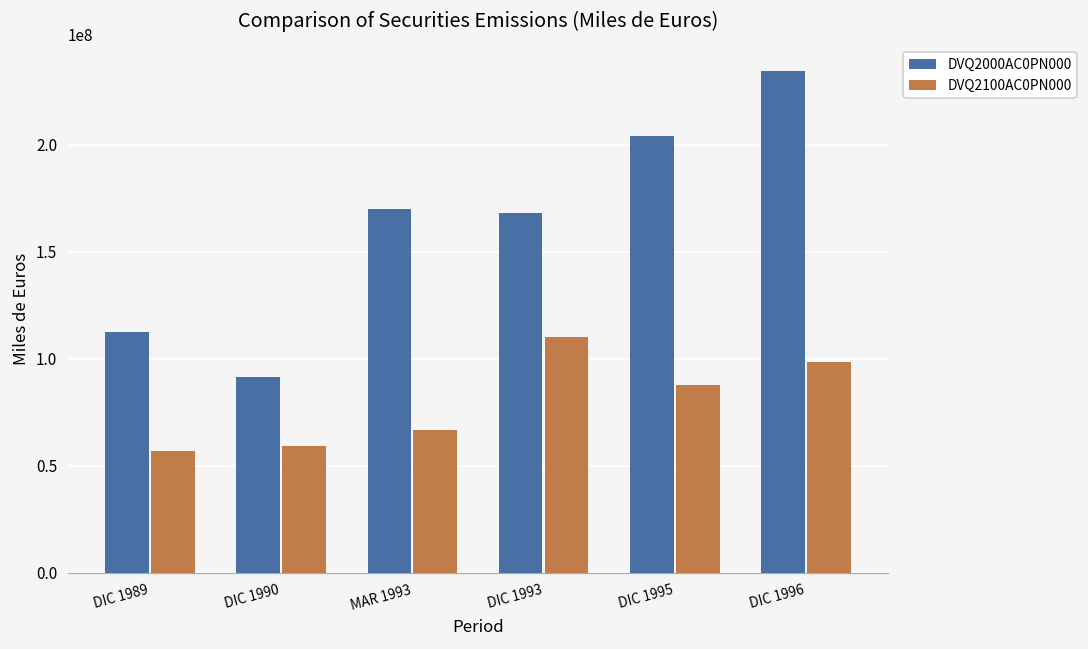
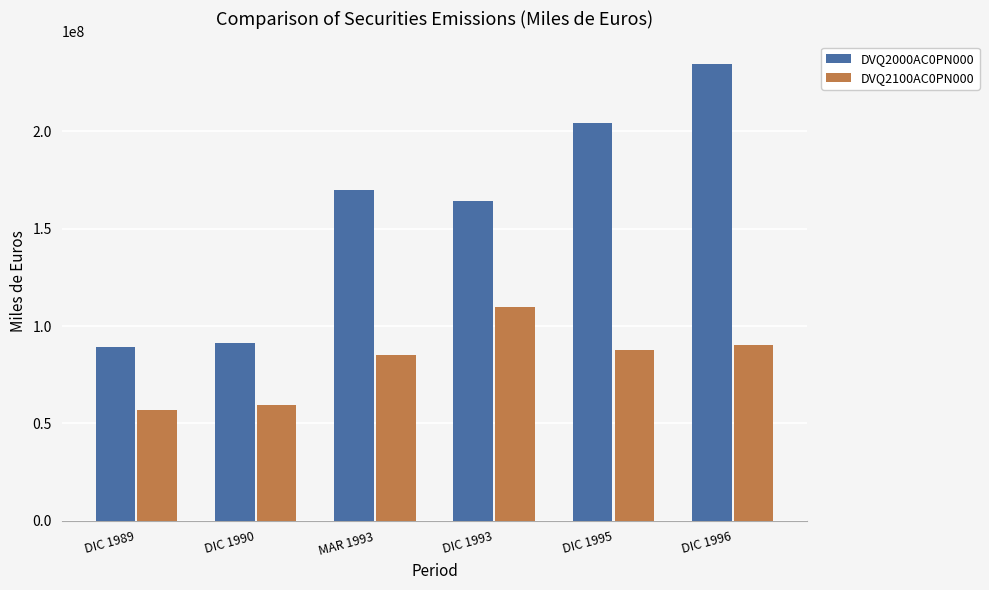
DVQ2000AC0PN000, DIC 1989: 113000000 -> 89000000
DVQ2100AC0PN000, MAR 1993: 67000000 -> 85000000
DVQ2000AC0PN000, DIC 1993: 168000000 -> 164000000
DVQ2100AC0PN000, DIC 1996: 98000000 -> 90000000
